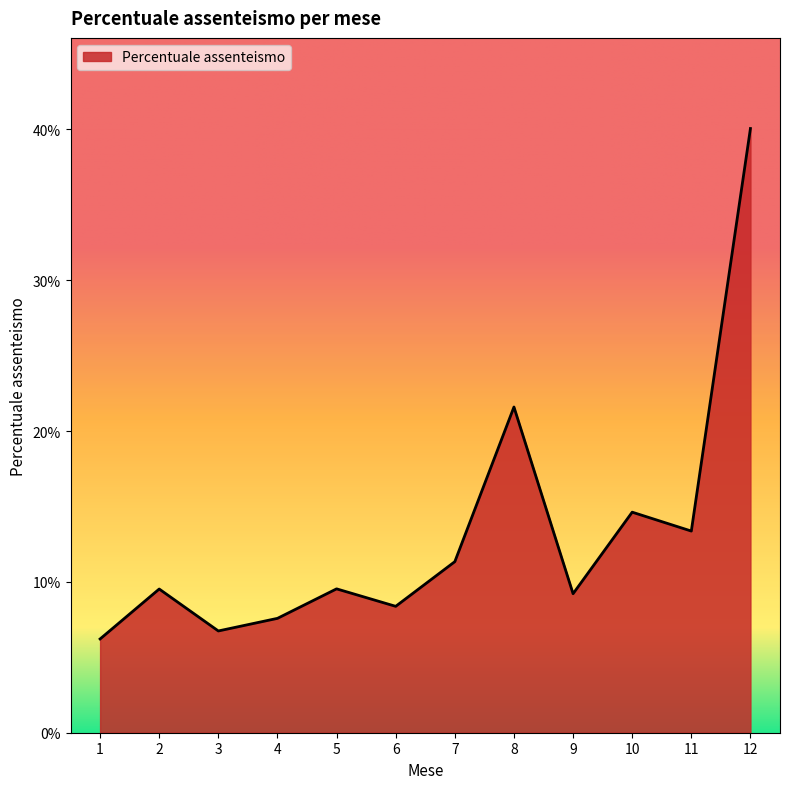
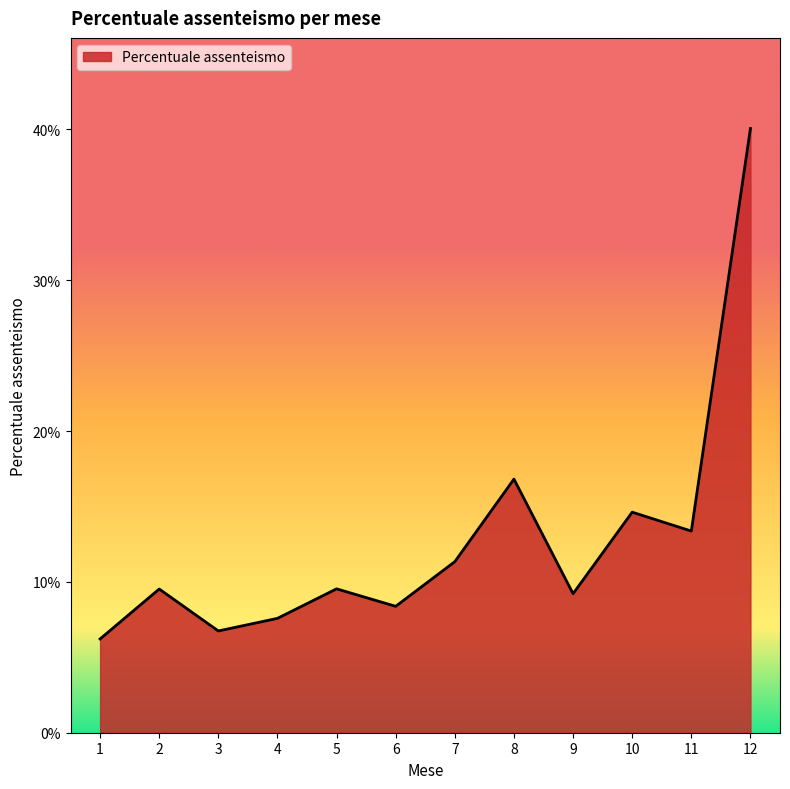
8: 21.6% -> 16.8%
